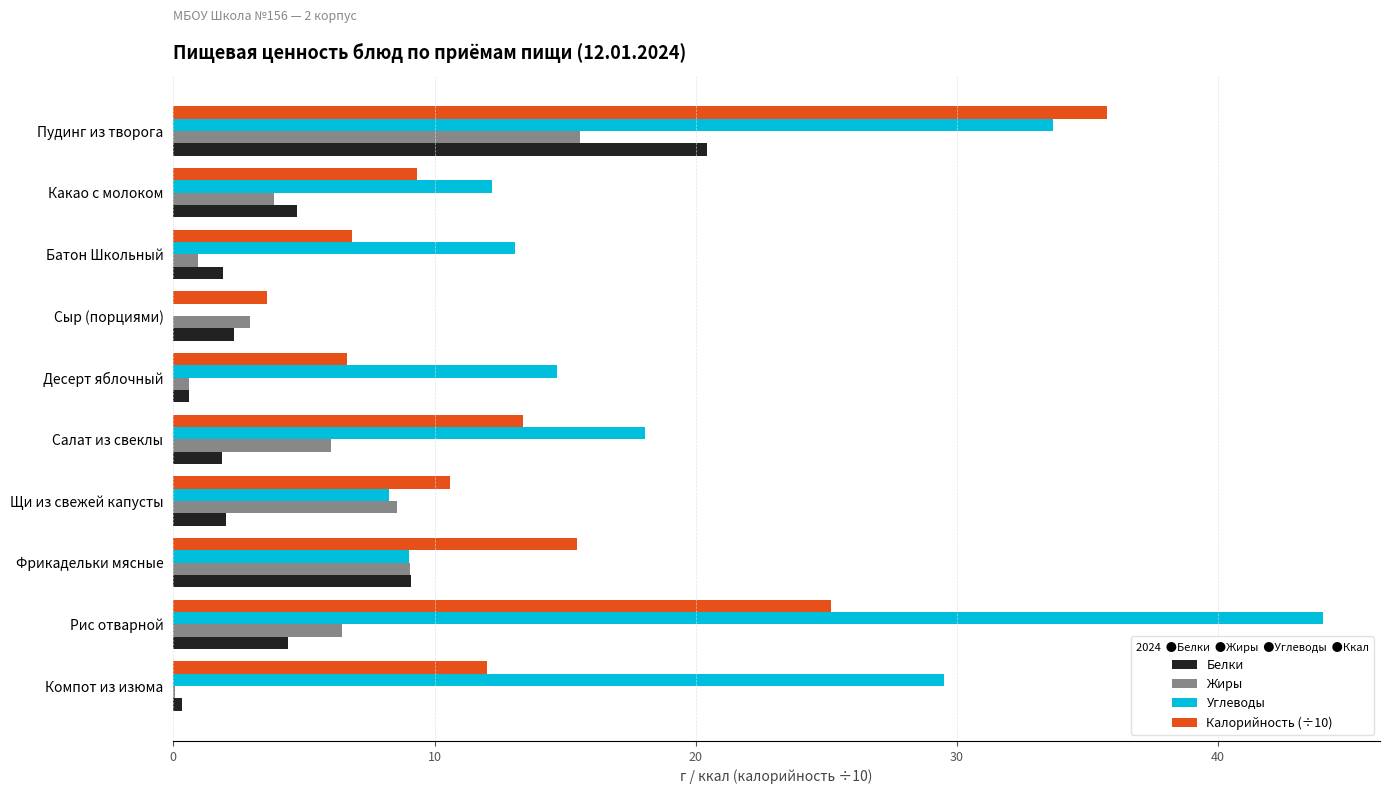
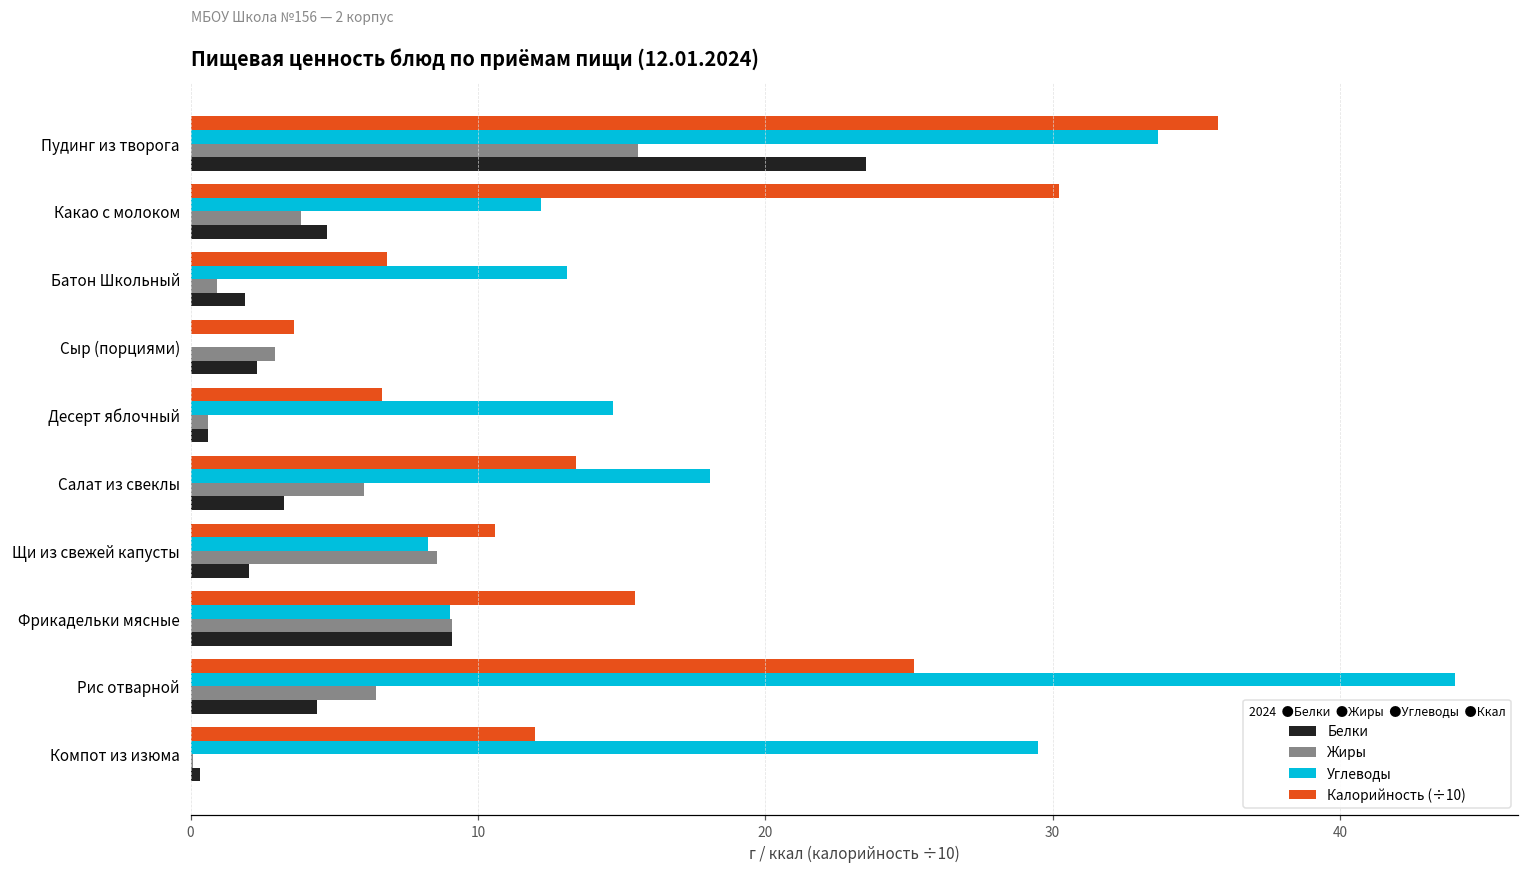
Белки, Пудинг из творога: 20.4 -> 23.5
Калорийность (÷10), Какао с молоком: 9.3 -> 30.2
Белки, Салат из свеклы: 1.9 -> 3.3
